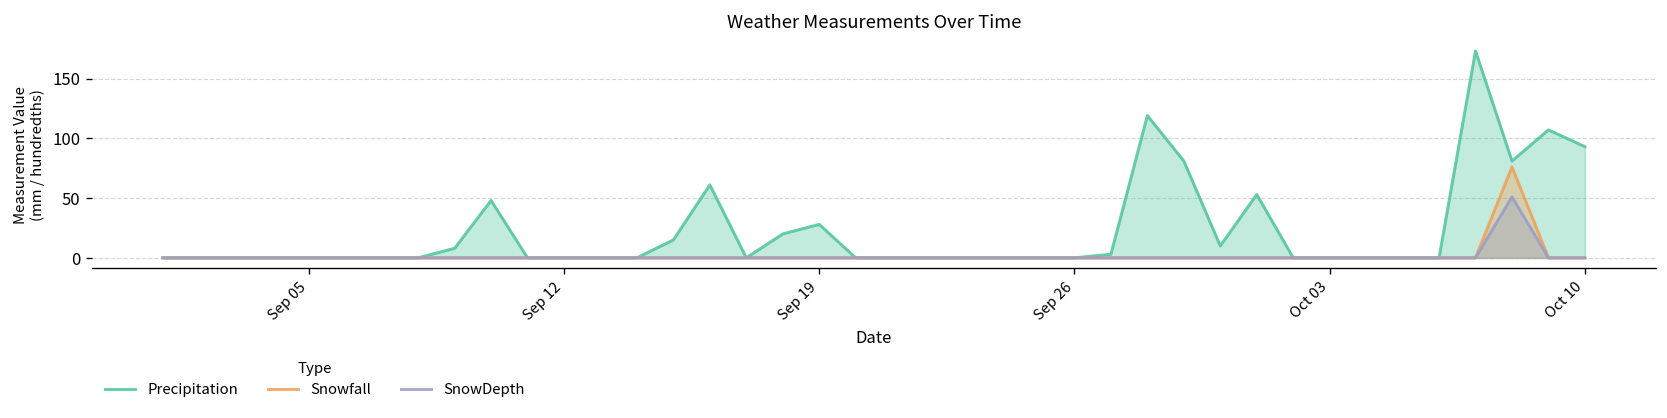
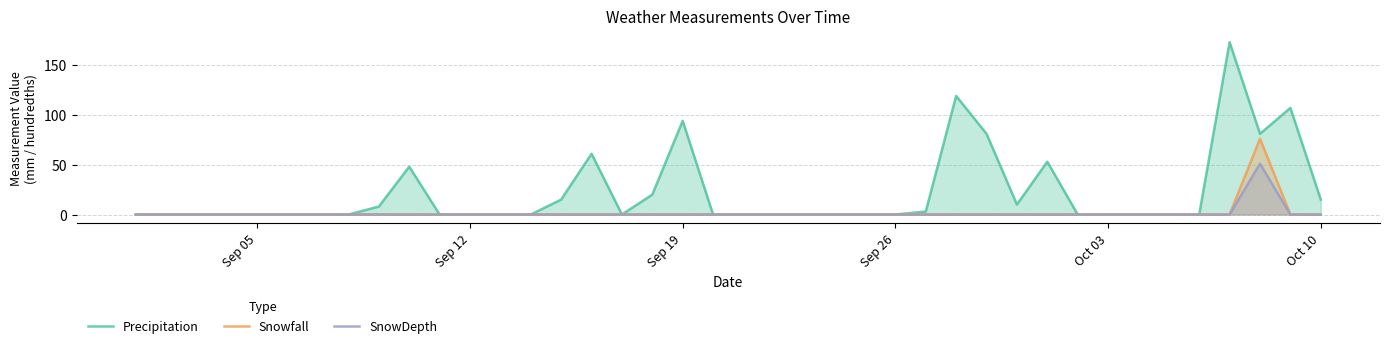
Precipitation, Sep 19: 30 -> 90
Precipitation, Oct 10: 90 -> 20
